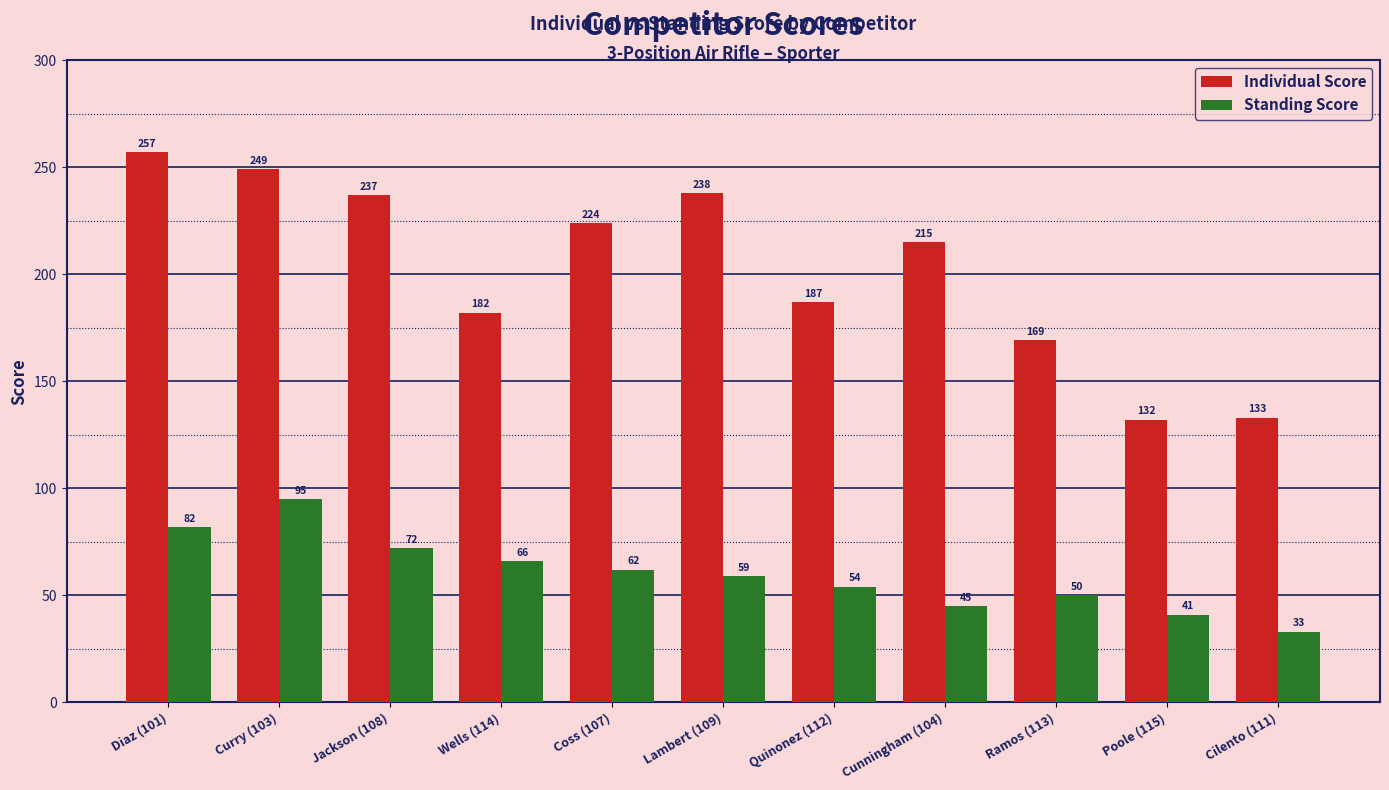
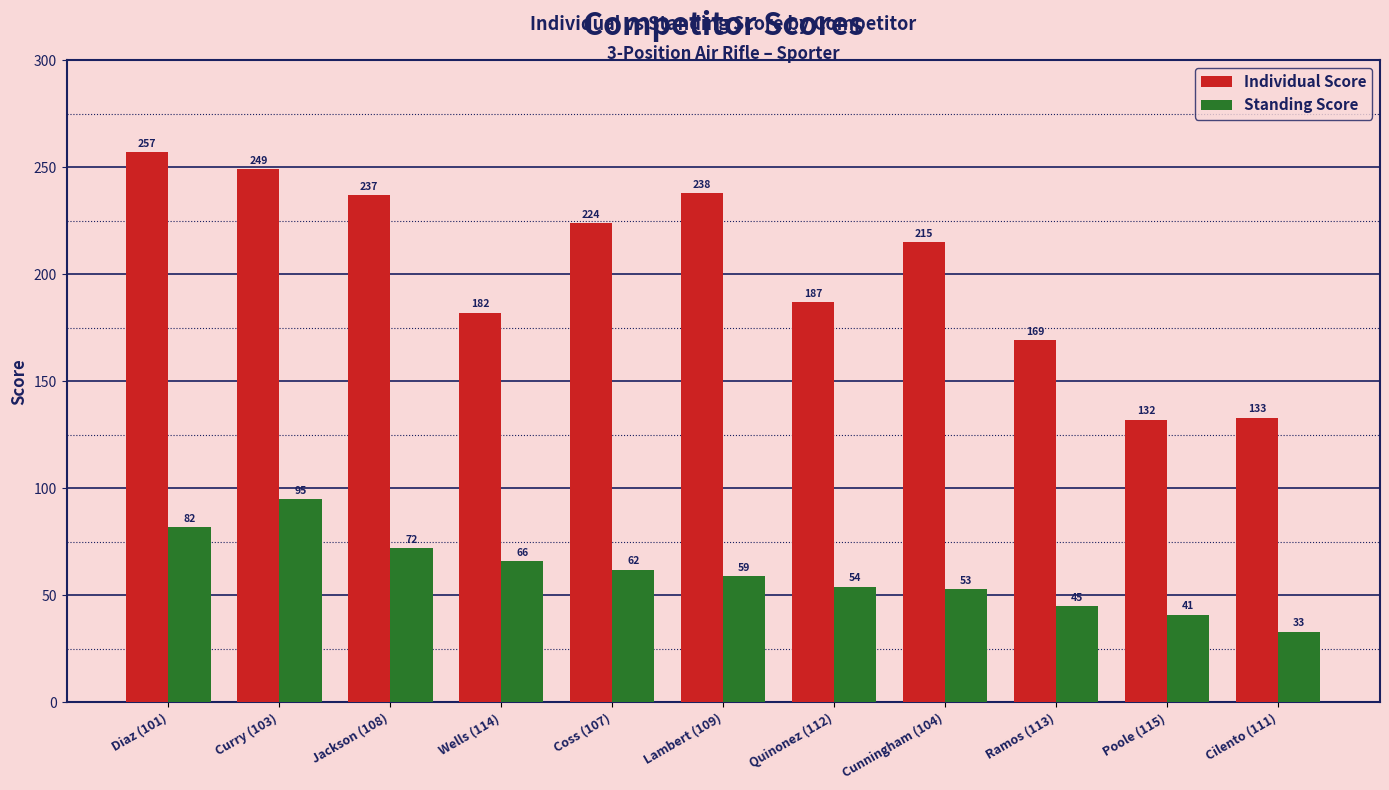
Standing Score, Cunningham (104): 45 -> 53
Standing Score, Ramos (113): 50 -> 45
